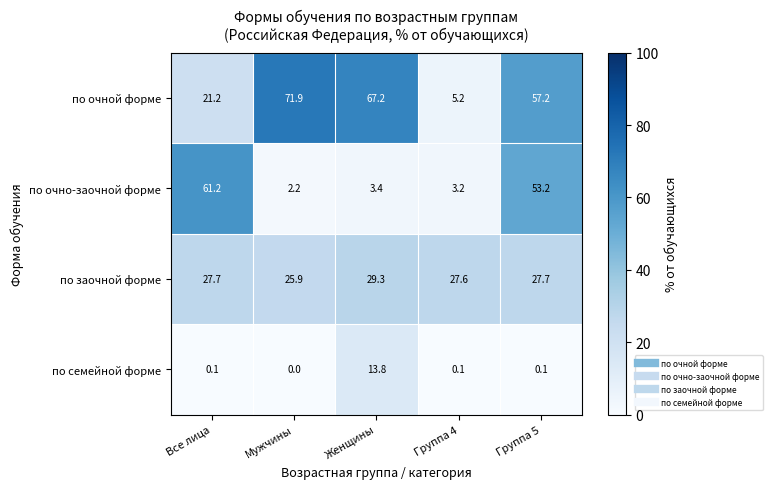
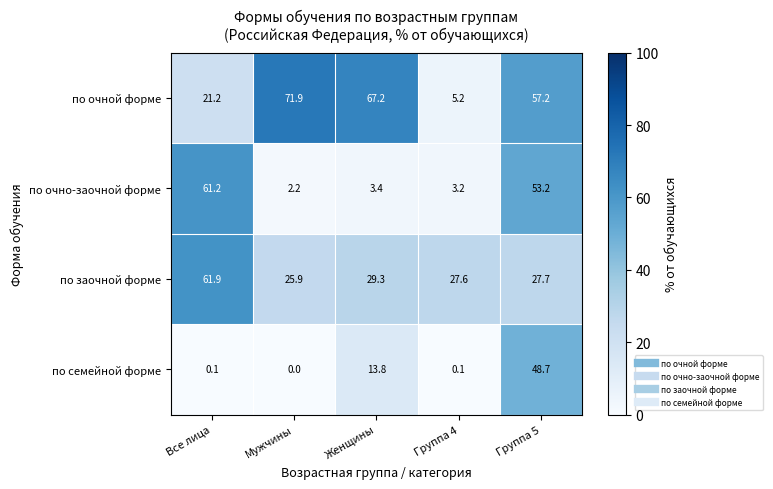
по заочной форме, Все лица: 27.7 -> 61.9
по семейной форме, Группа 5: 0.1 -> 48.7
